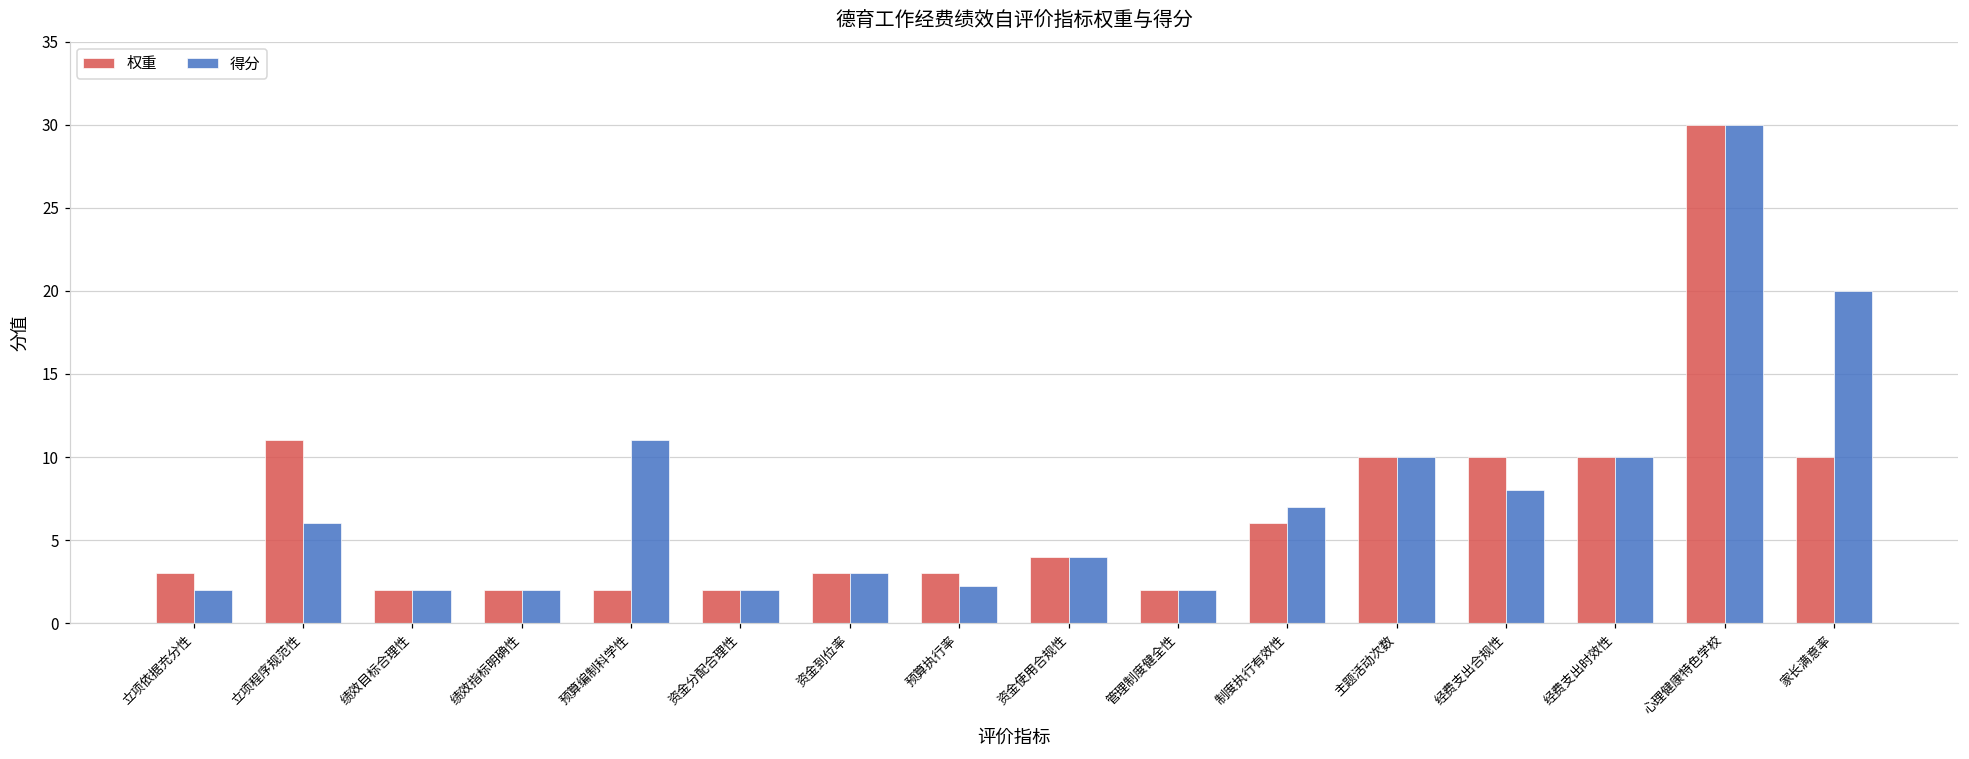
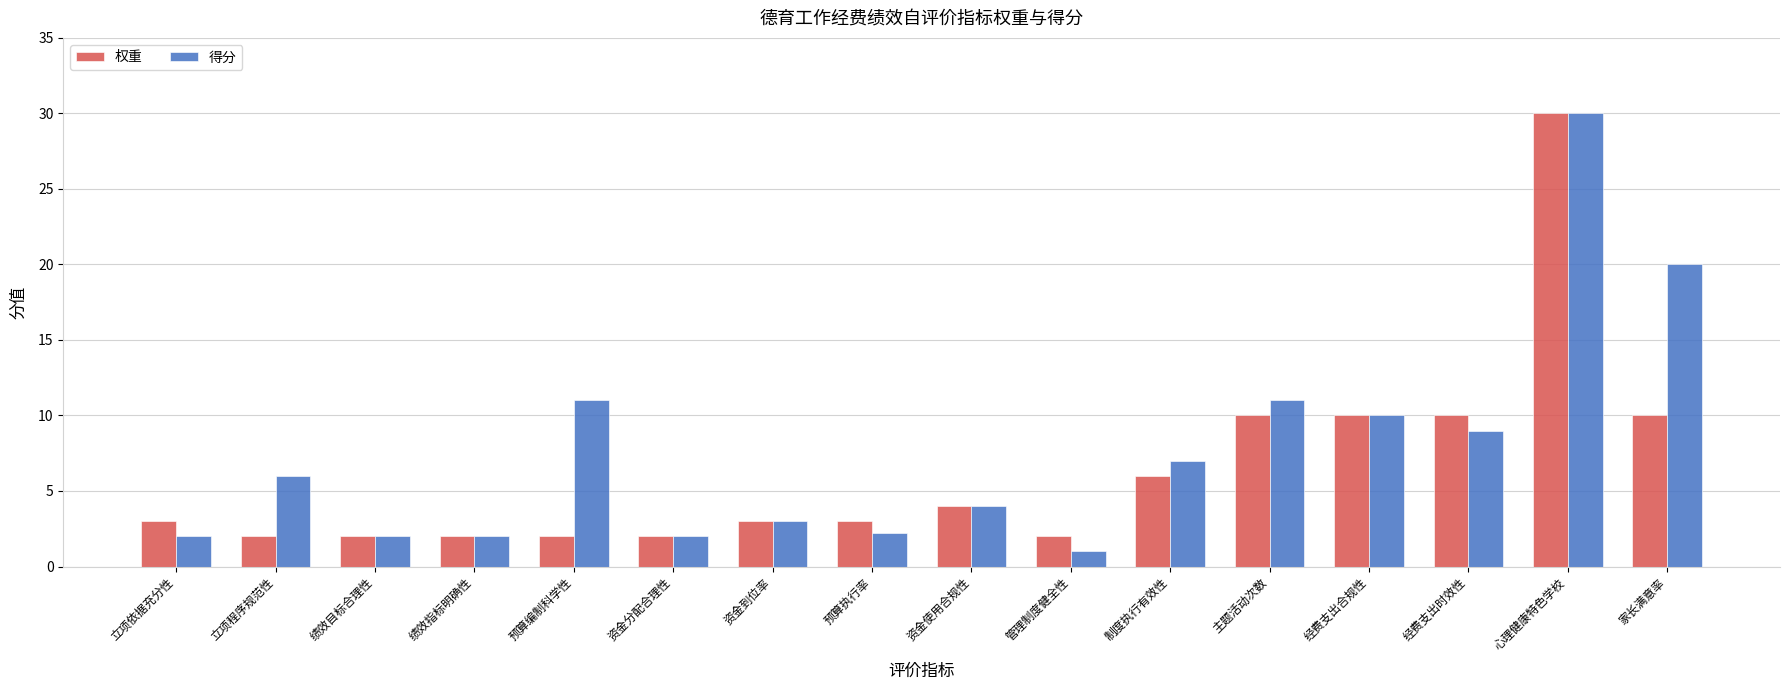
权重, 立项程序规范性: 11 -> 2
得分, 管理制度健全性: 2 -> 1
得分, 主题活动次数: 10 -> 11
得分, 经费支出合规性: 8 -> 10
得分, 经费支出时效性: 10 -> 9
